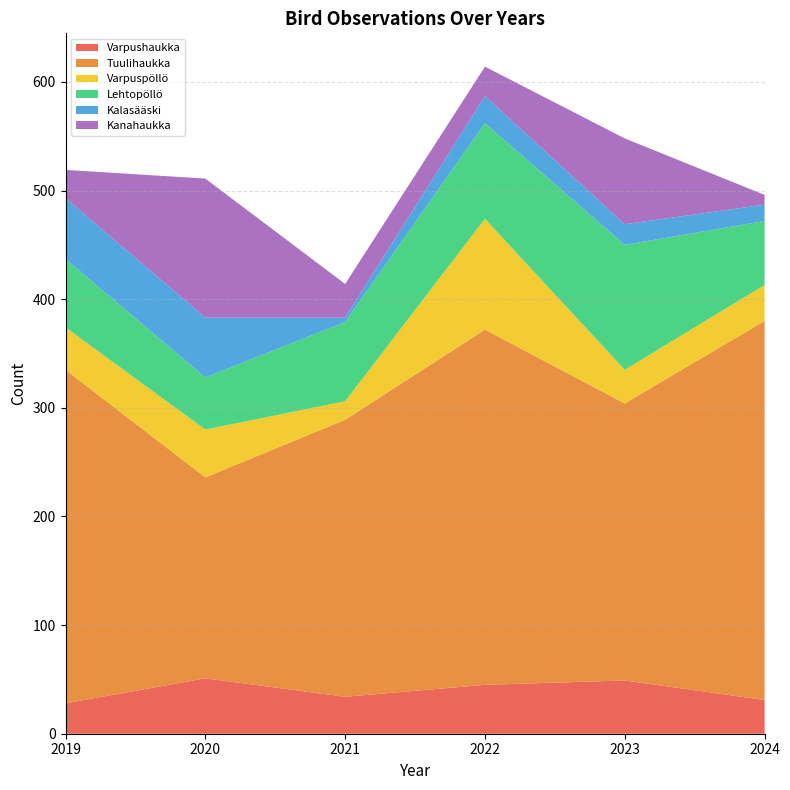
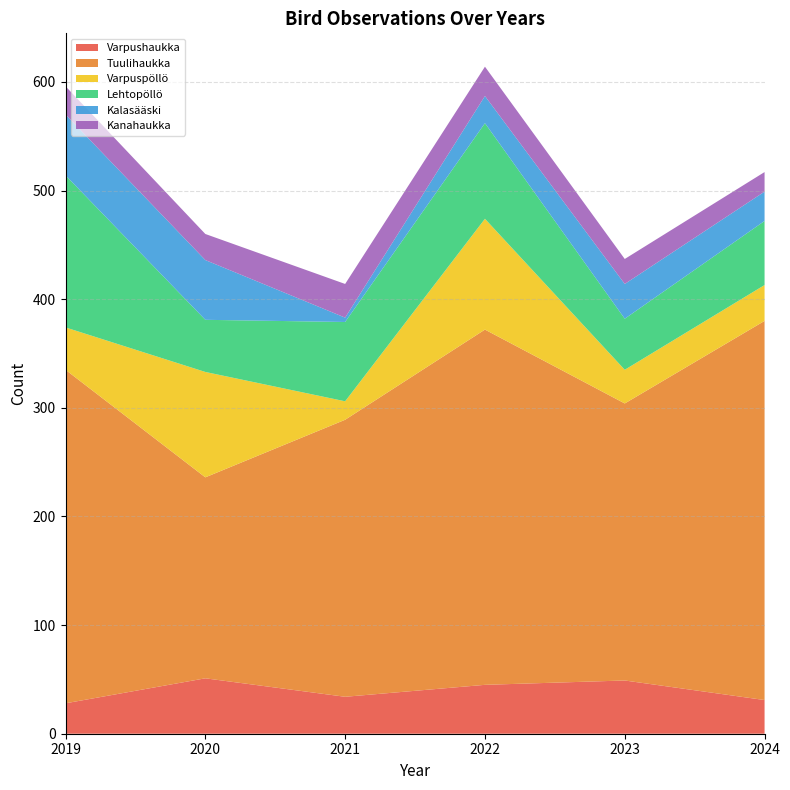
Lehtopöllö, 2019: 63 -> 140
Varpuspöllö, 2020: 44 -> 97
Kanahaukka, 2020: 128 -> 24
Lehtopöllö, 2023: 115 -> 47
Kalasääski, 2023: 19 -> 32
Kanahaukka, 2023: 79 -> 23
Kalasääski, 2024: 15 -> 27
Kanahaukka, 2024: 9 -> 18
